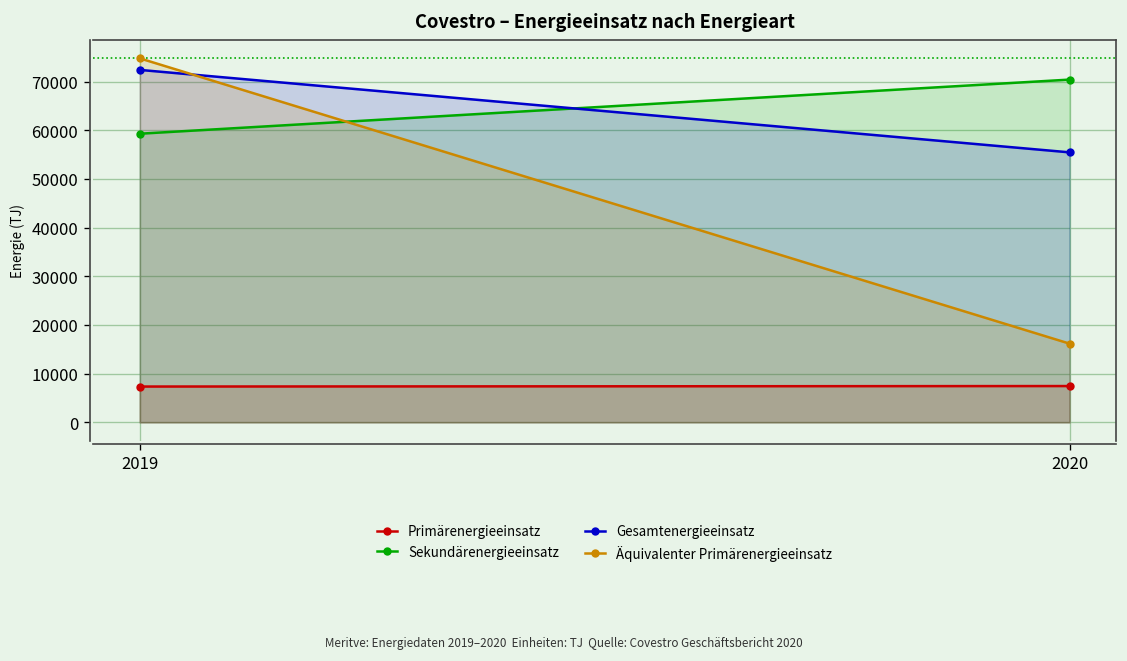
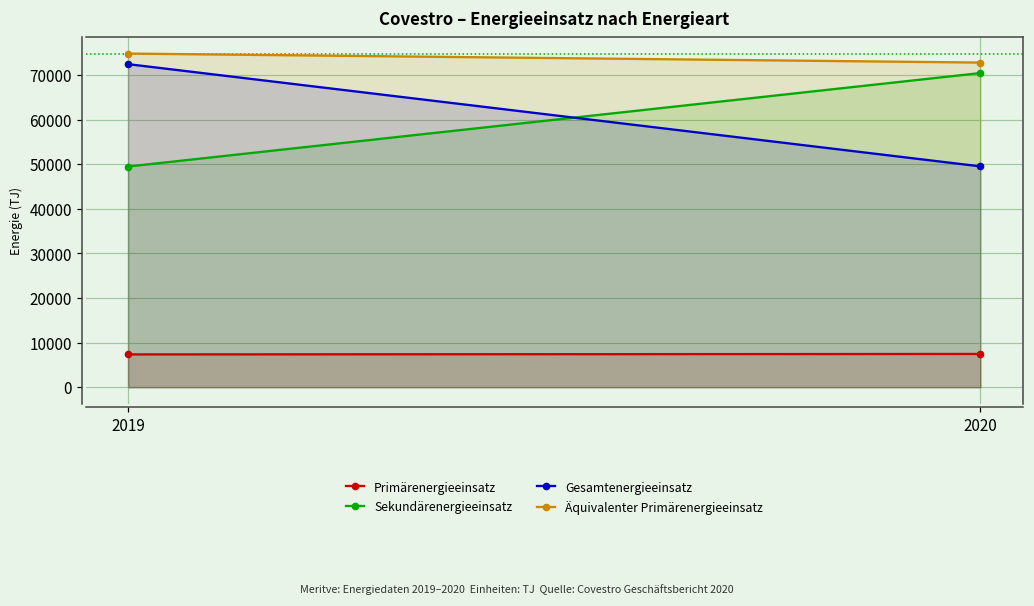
Sekundärenergieeinsatz, 2019: 59000 -> 49000
Gesamtenergieeinsatz, 2020: 55000 -> 49000
Äquivalenter Primärenergieeinsatz, 2020: 16000 -> 73000
